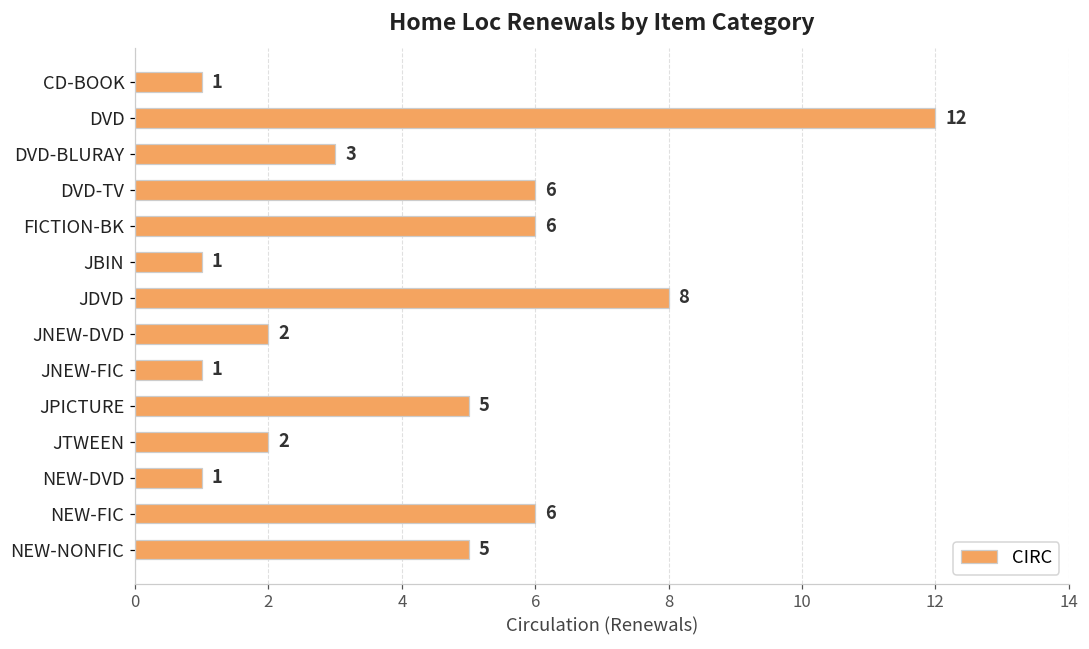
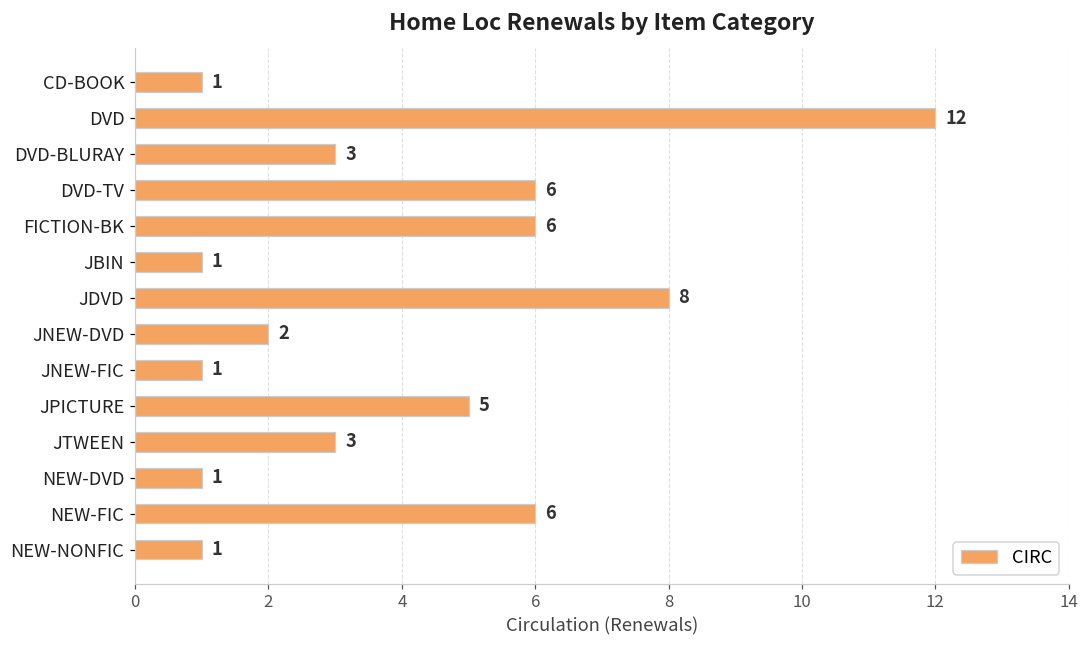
JTWEEN: 2 -> 3
NEW-NONFIC: 5 -> 1
